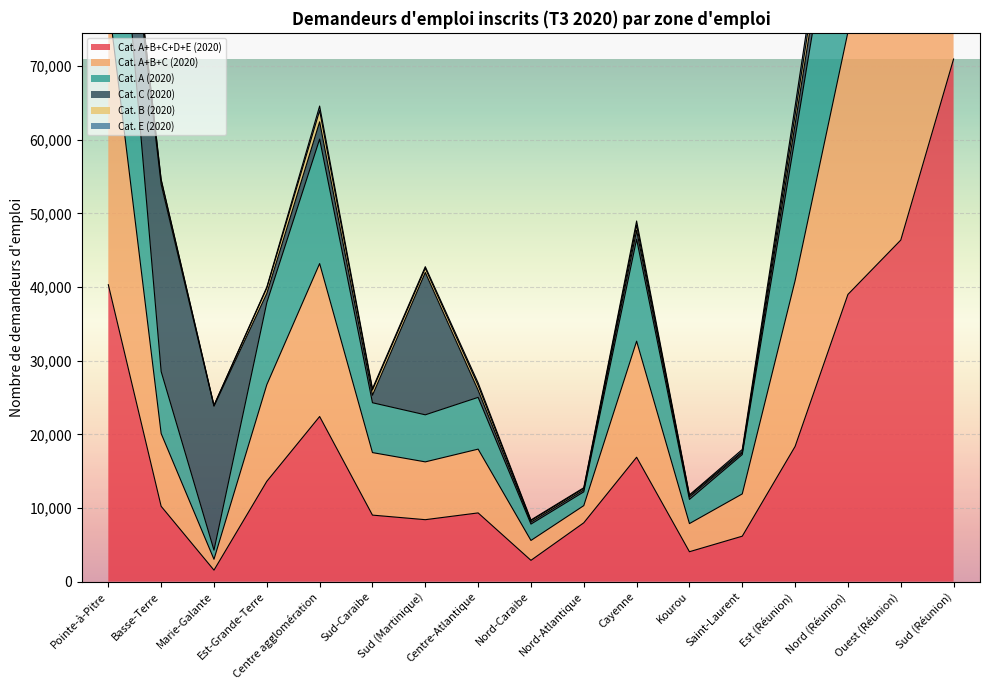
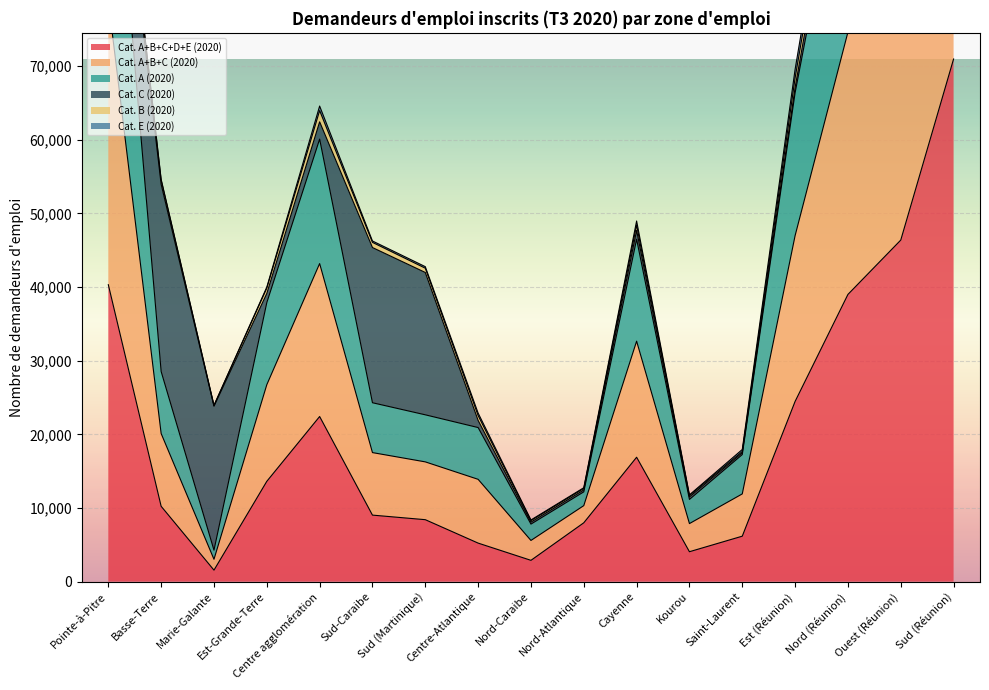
Cat. C (2020), Sud-Caraibe: 1,000 -> 21,000
Cat. A+B+C+D+E (2020), Centre-Atlantique: 9,000 -> 5,000
Cat. A+B+C+D+E (2020), Est (Réunion): 18,000 -> 24,000
Cat. C (2020), Est (Réunion): 2,000 -> 1,000
